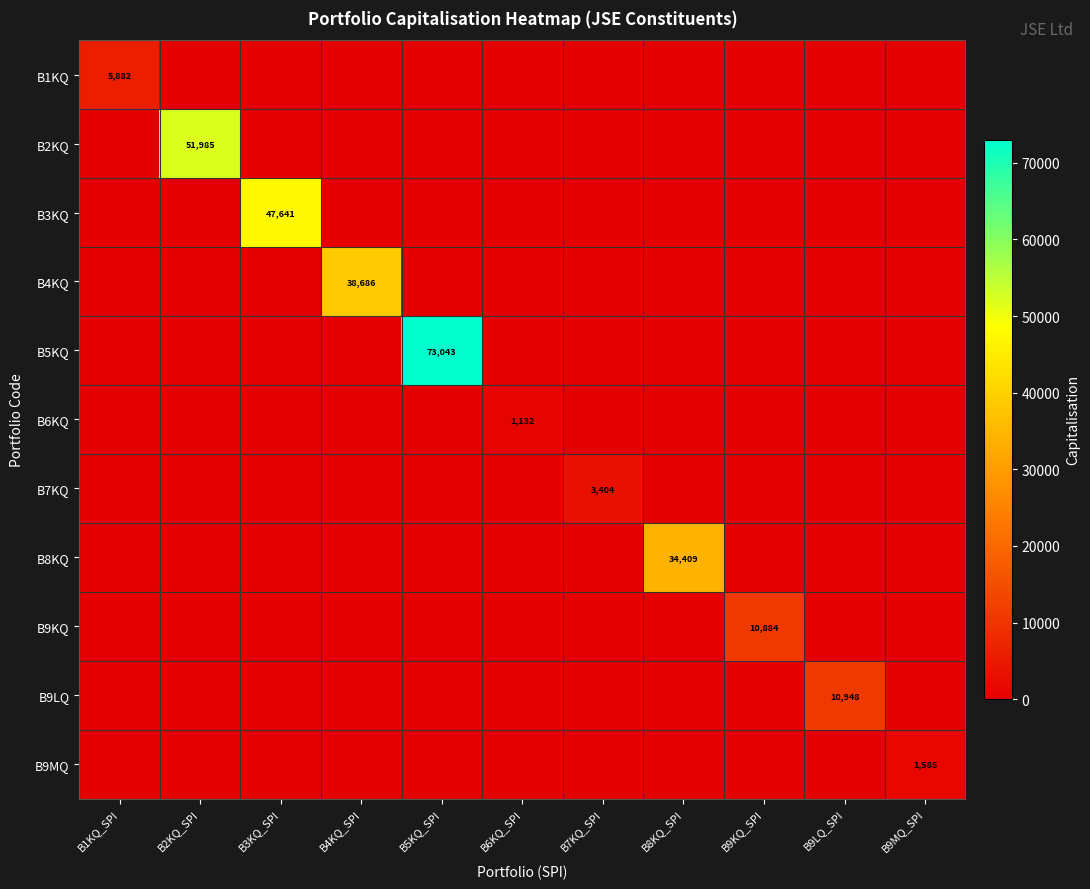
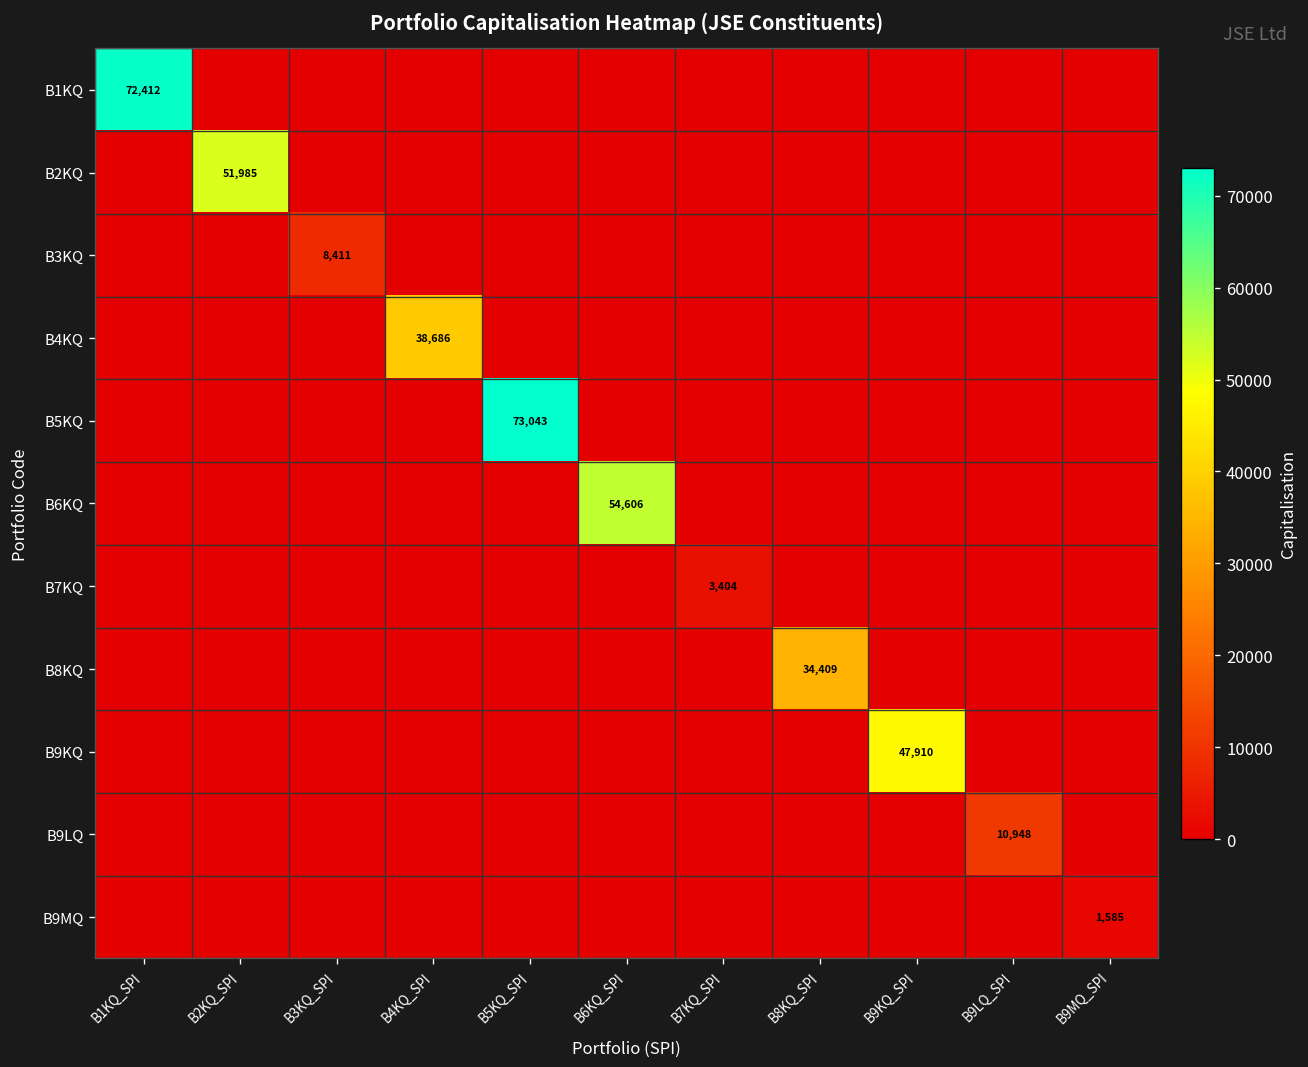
B1KQ, B1KQ_SPI: 5,882 -> 72,412
B3KQ, B3KQ_SPI: 47,641 -> 8,411
B6KQ, B6KQ_SPI: 1,132 -> 54,606
B9KQ, B9KQ_SPI: 10,884 -> 47,910
